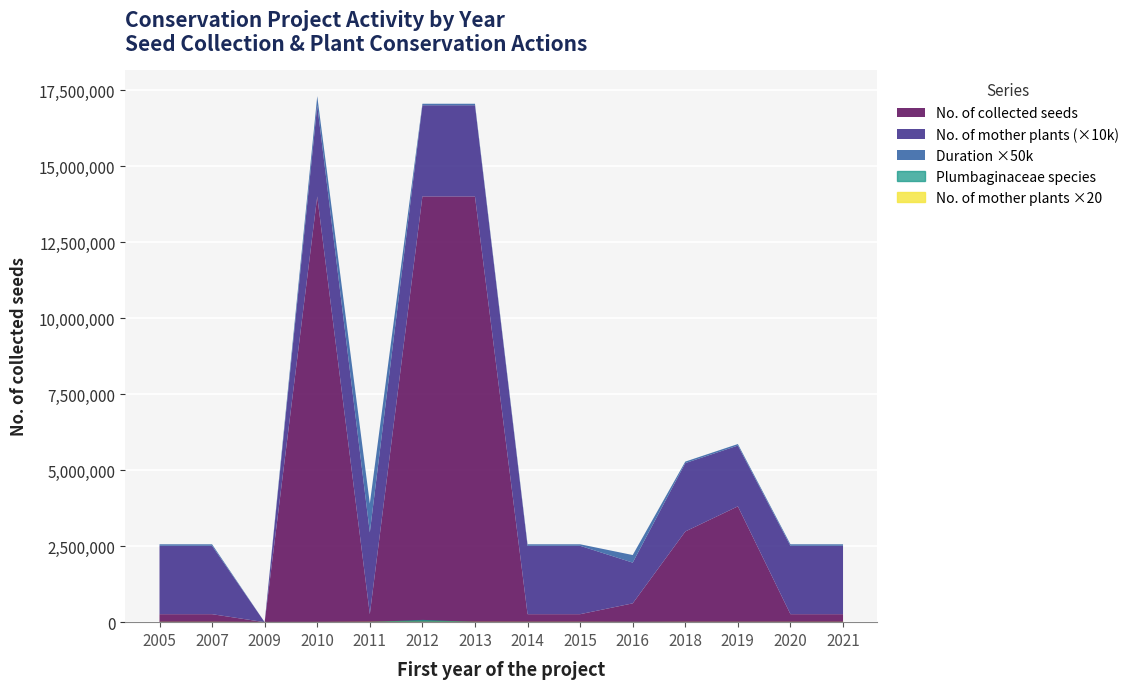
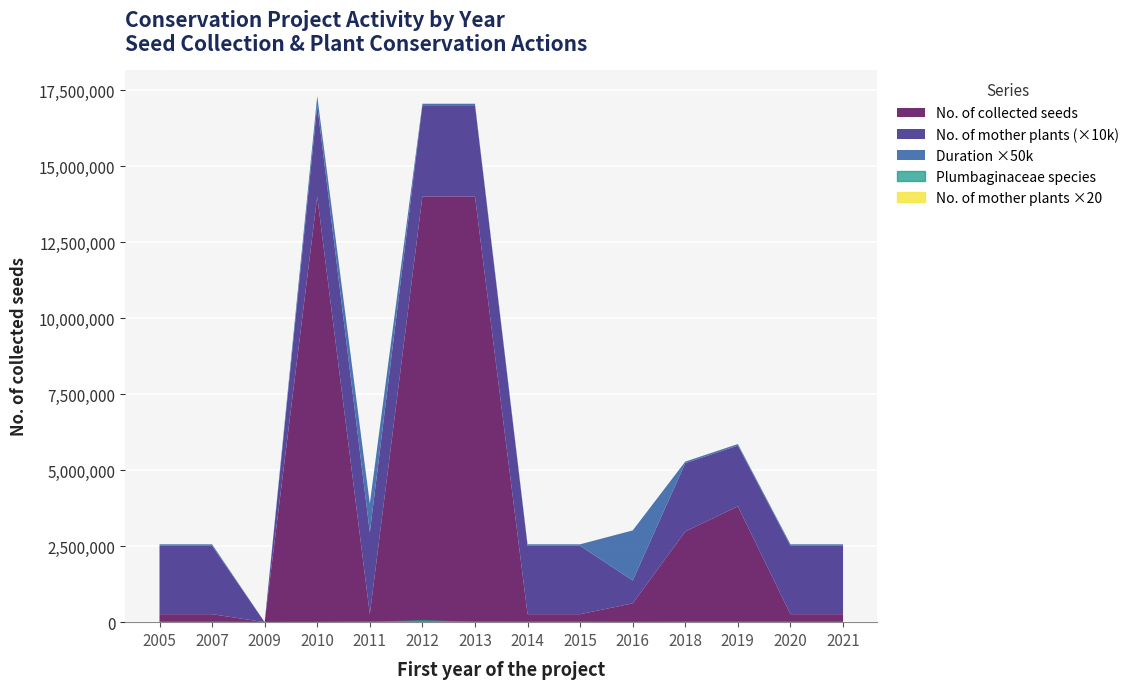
No. of mother plants (×10k), 2016: 1,300,000 -> 800,000
Duration ×50k, 2016: 300,000 -> 1,700,000
